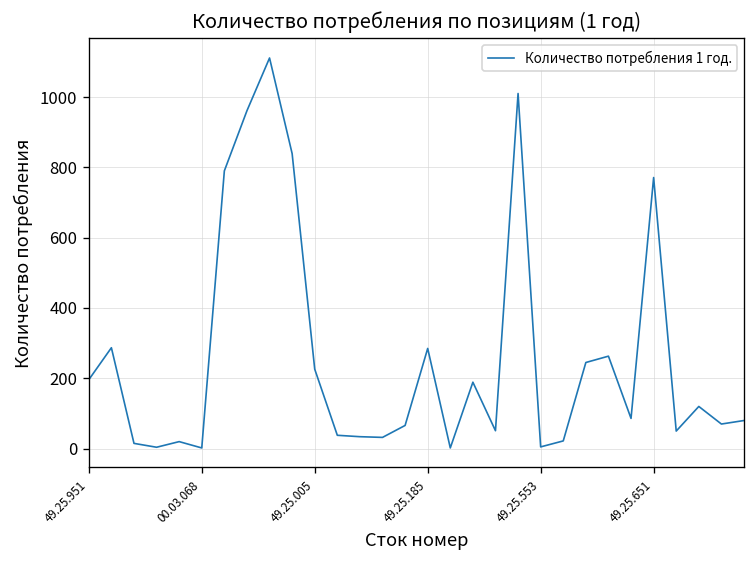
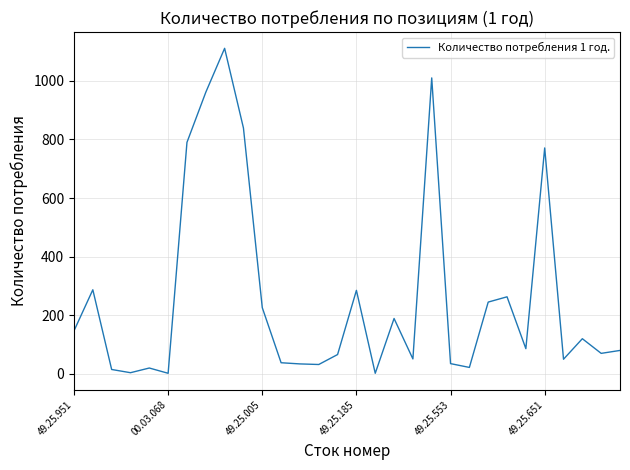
49.25.951: 200 -> 150
49.25.553: 10 -> 40
